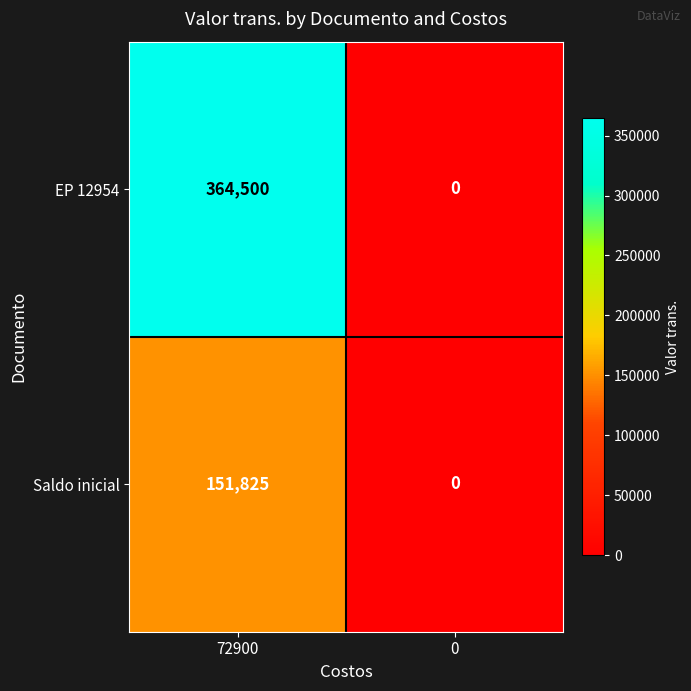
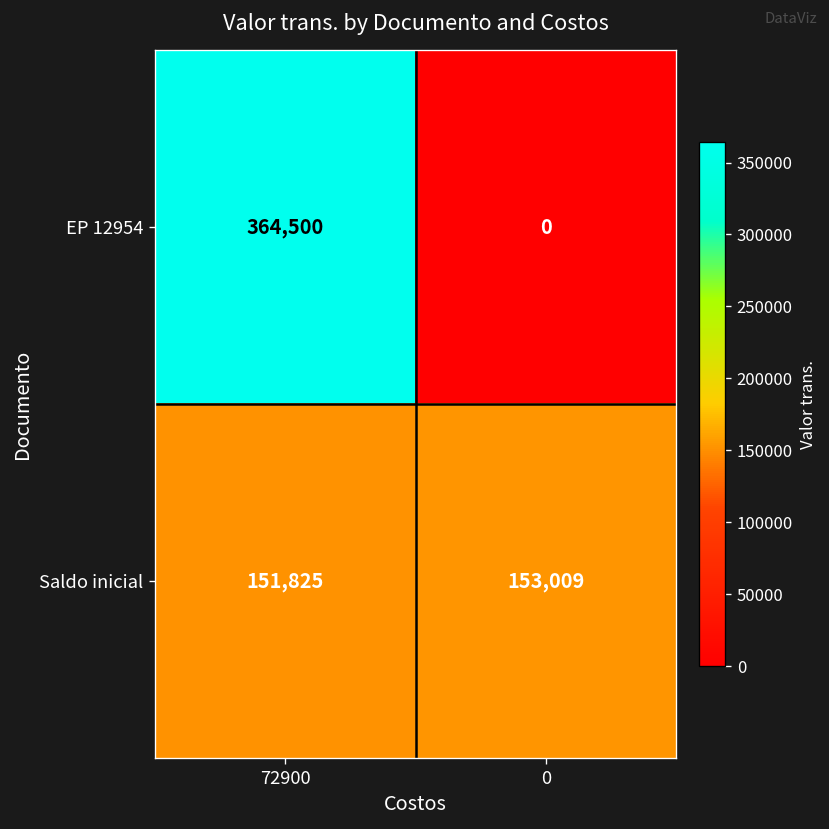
Saldo inicial, 0: 0 -> 153,009
